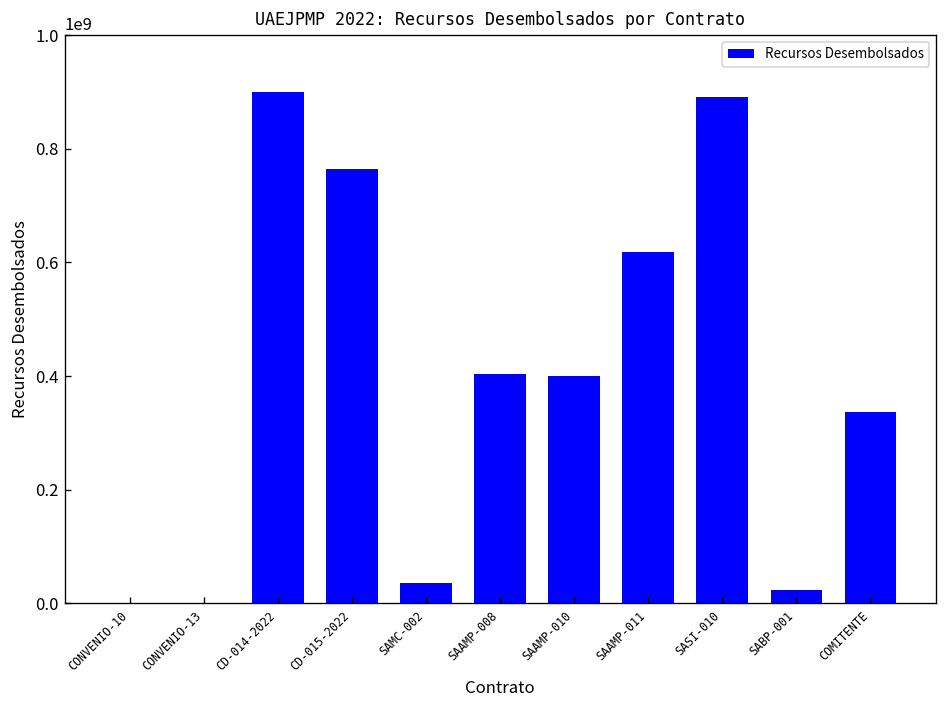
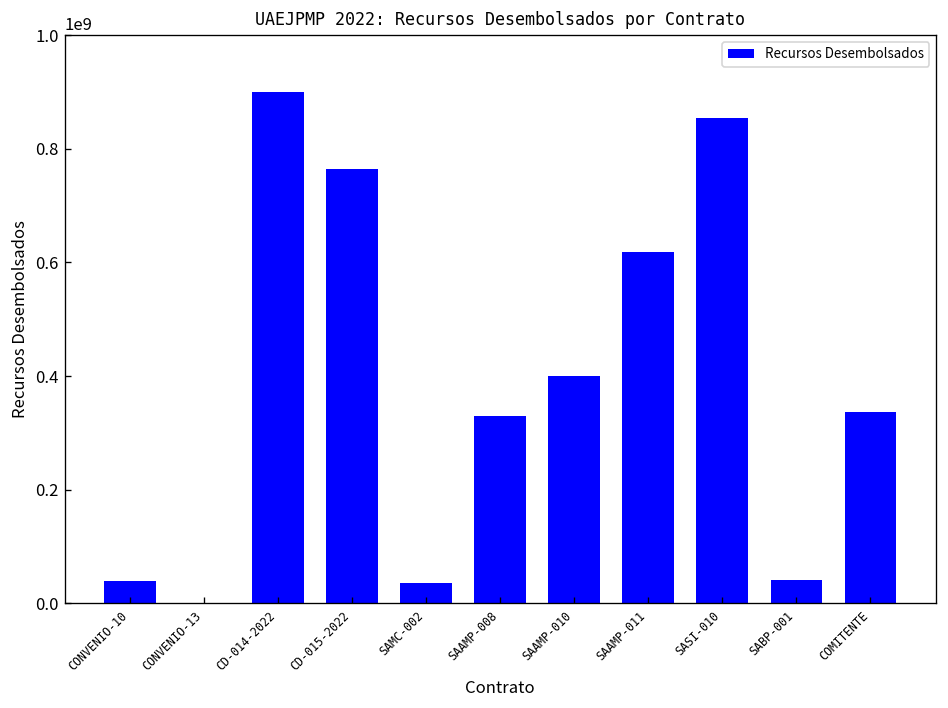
CONVENIO-10: 0 -> 40000000
SAAMP-008: 400000000 -> 330000000
SASI-010: 890000000 -> 850000000
SABP-001: 20000000 -> 40000000
